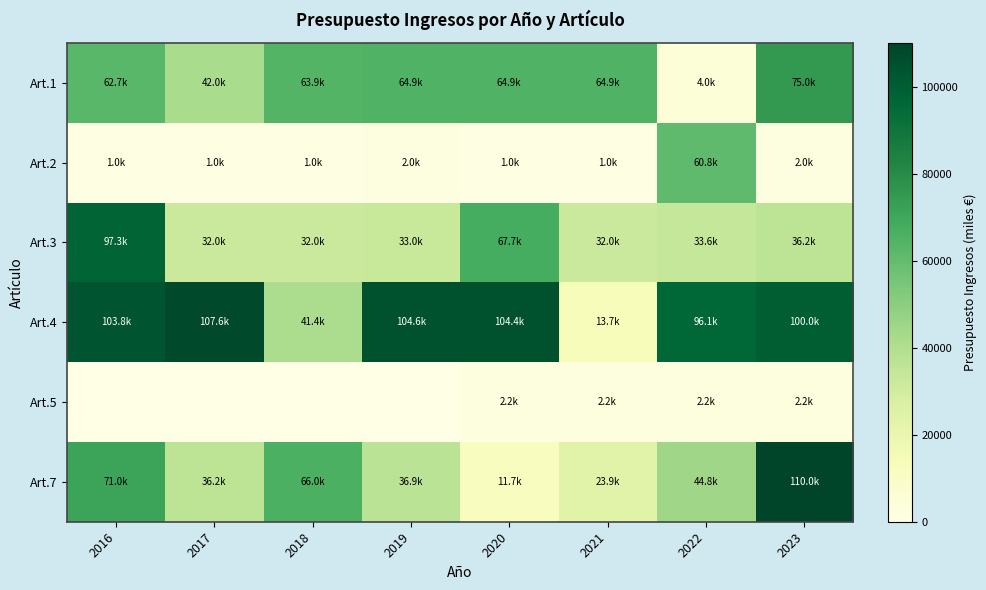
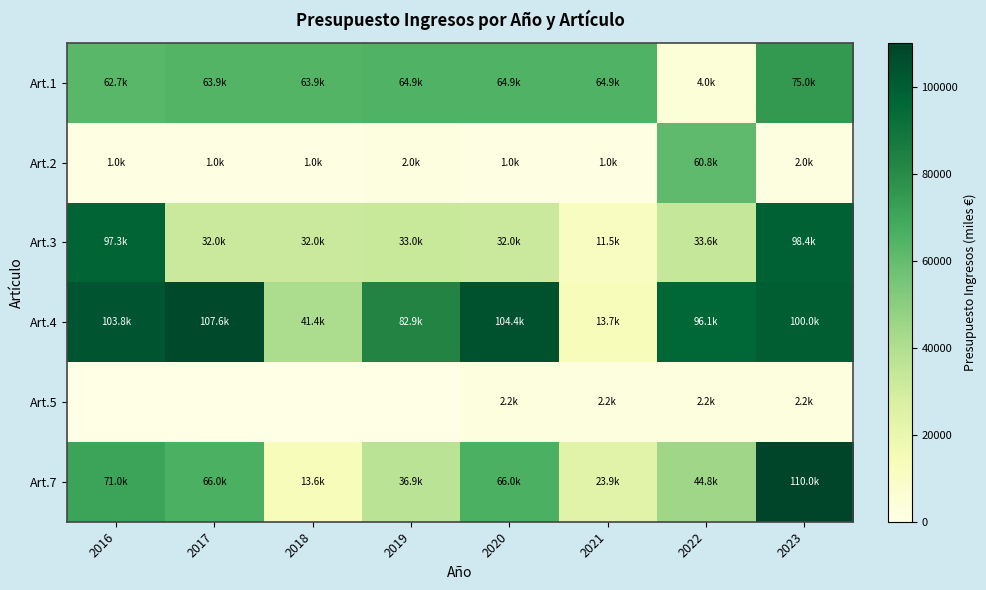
Art.1, 2017: 42.0k -> 63.9k
Art.3, 2020: 67.7k -> 32.0k
Art.3, 2021: 32.0k -> 11.5k
Art.3, 2023: 36.2k -> 98.4k
Art.4, 2019: 104.6k -> 82.9k
Art.7, 2017: 36.2k -> 66.0k
Art.7, 2018: 66.0k -> 13.6k
Art.7, 2020: 11.7k -> 66.0k
